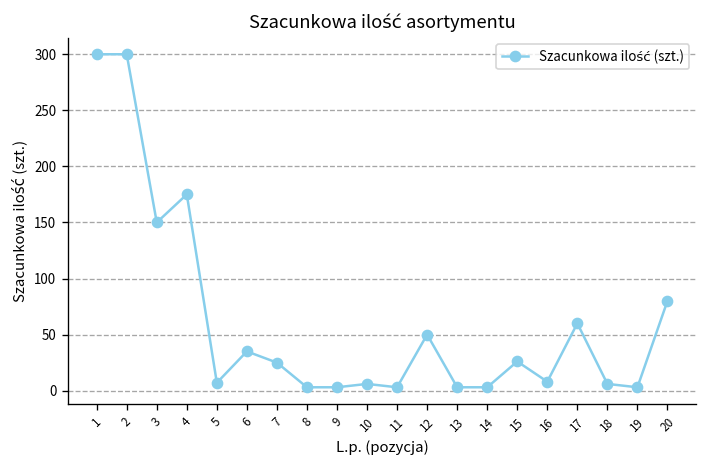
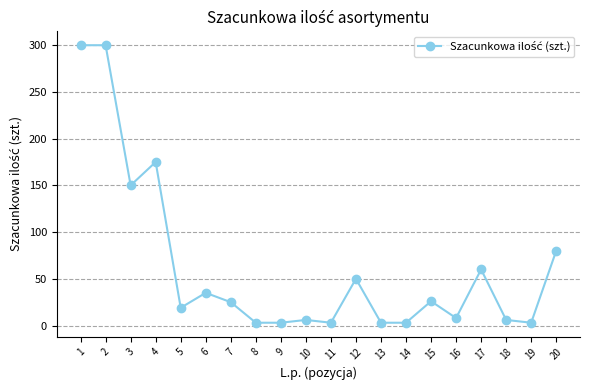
5: 10 -> 20
